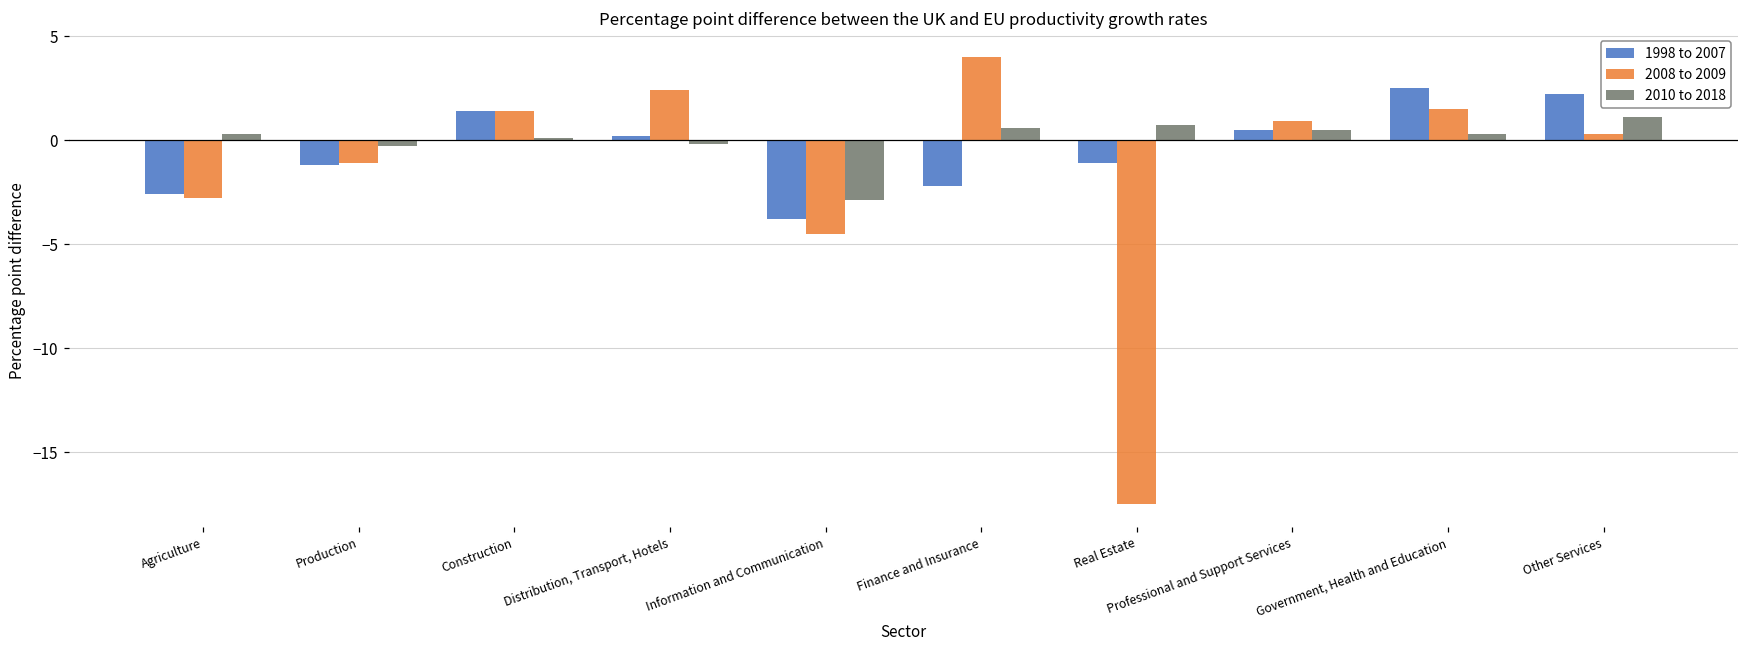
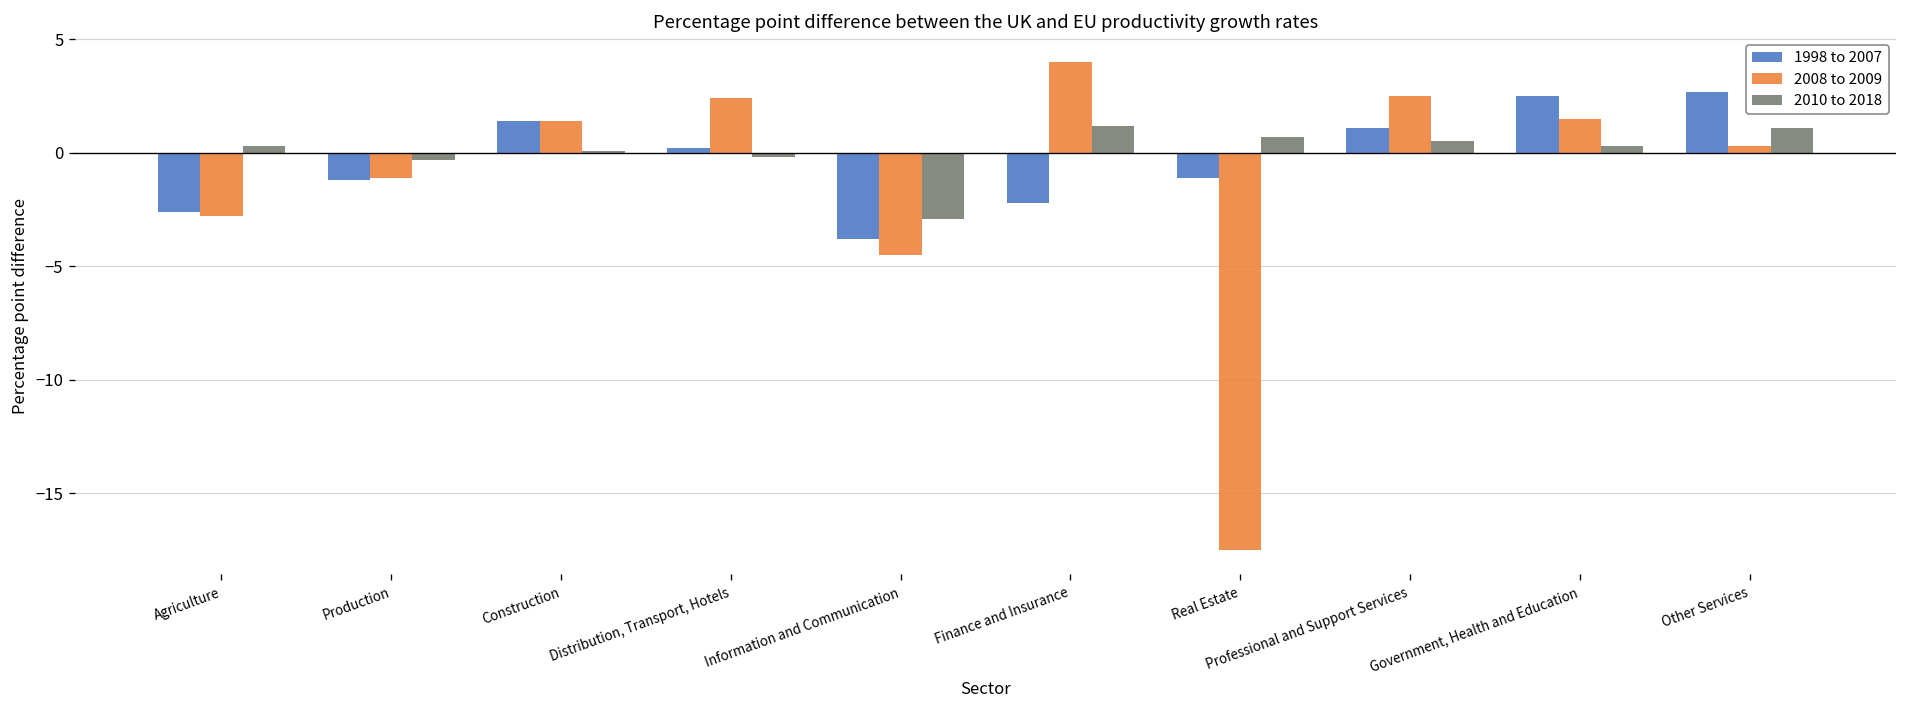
2010 to 2018, Finance and Insurance: 0.6 -> 1.2
1998 to 2007, Professional and Support Services: 0.5 -> 1.1
2008 to 2009, Professional and Support Services: 0.9 -> 2.5
1998 to 2007, Other Services: 2.2 -> 2.7
